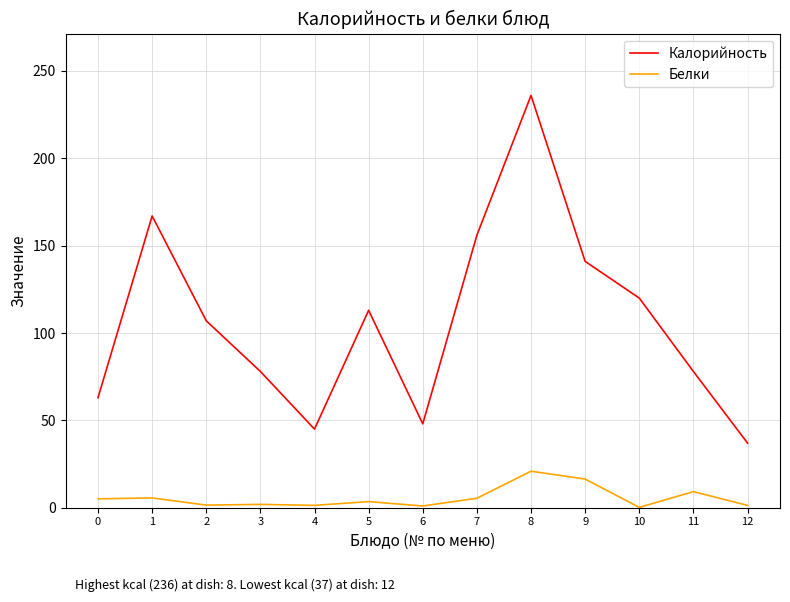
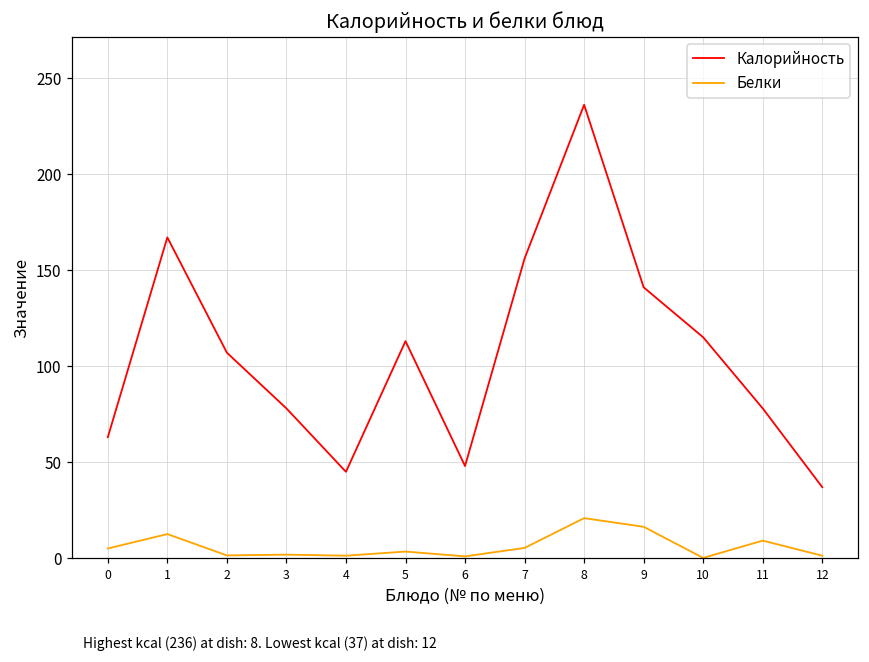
Белки, 1: 6 -> 13
Калорийность, 10: 120 -> 115
